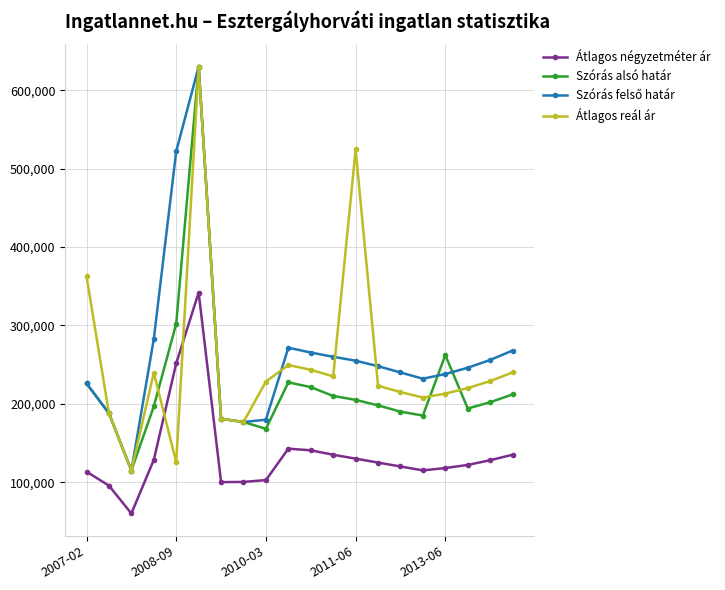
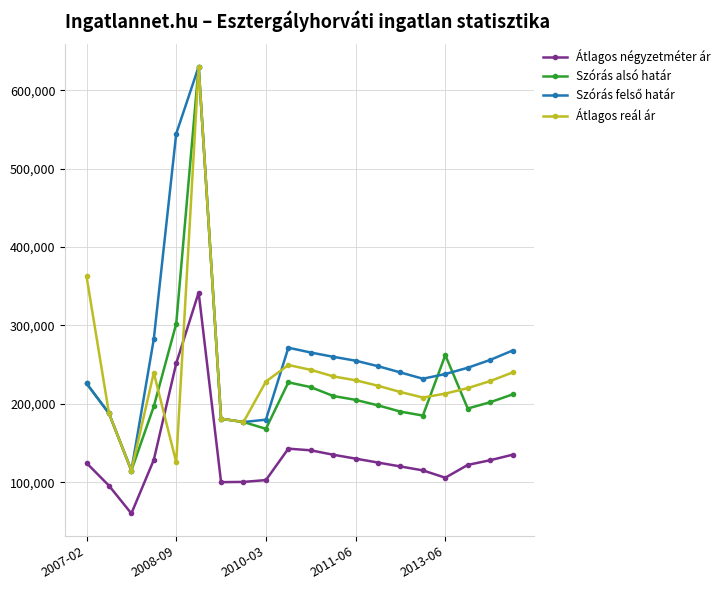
Átlagos négyzetméter ár, 2007-02: 110,000 -> 120,000
Szórás felső határ, 2008-09: 520,000 -> 540,000
Átlagos reál ár, 2011-06: 520,000 -> 230,000
Átlagos négyzetméter ár, 2013-06: 120,000 -> 110,000
